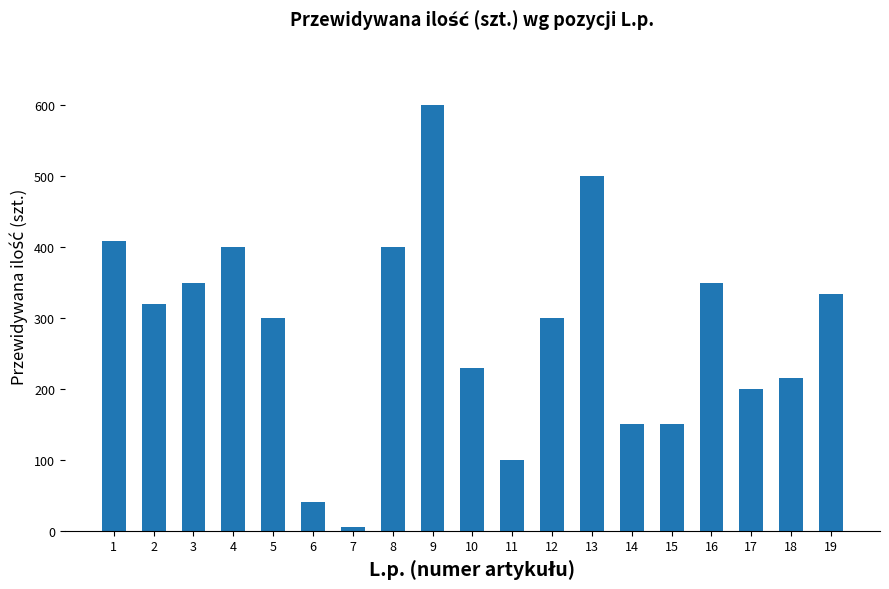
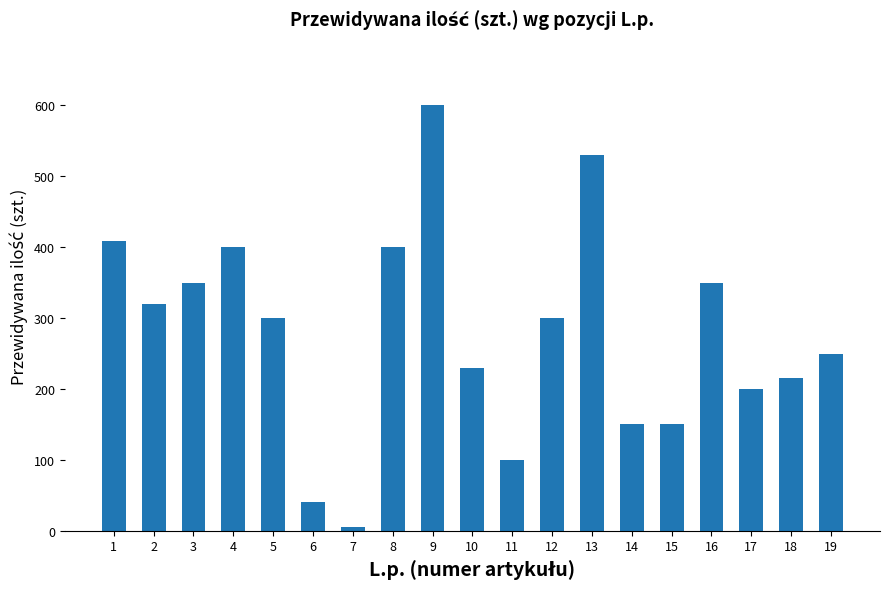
13: 500 -> 530
19: 330 -> 250
